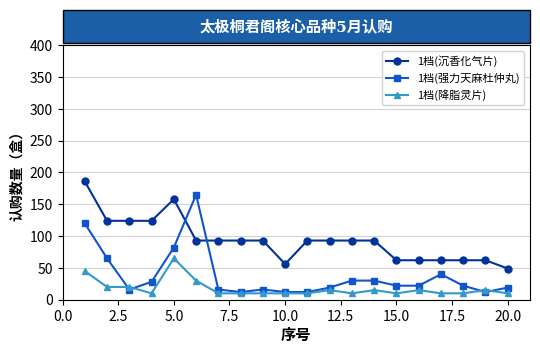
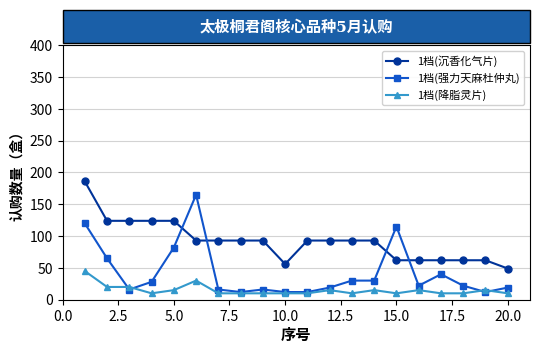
1档(沉香化气片), 5.0: 160 -> 120
1档(降脂灵片), 5.0: 70 -> 20
1档(强力天麻杜仲丸), 15.0: 20 -> 120
